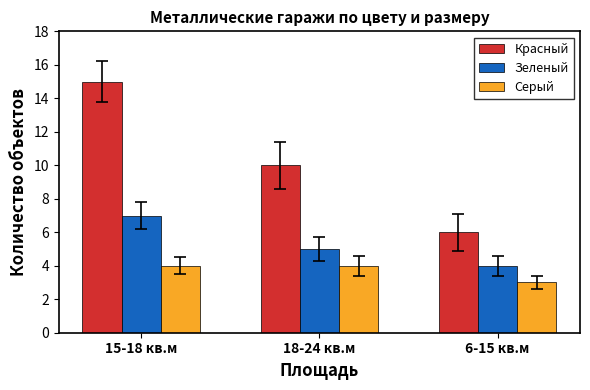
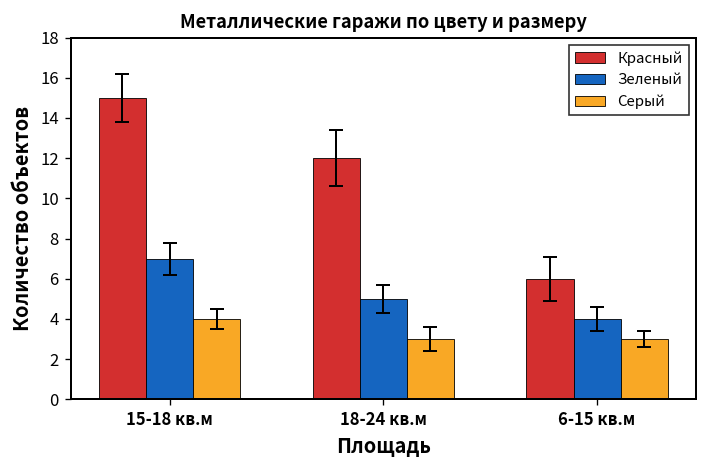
Красный, 18-24 кв.м: 10 -> 12
Серый, 18-24 кв.м: 4 -> 3
